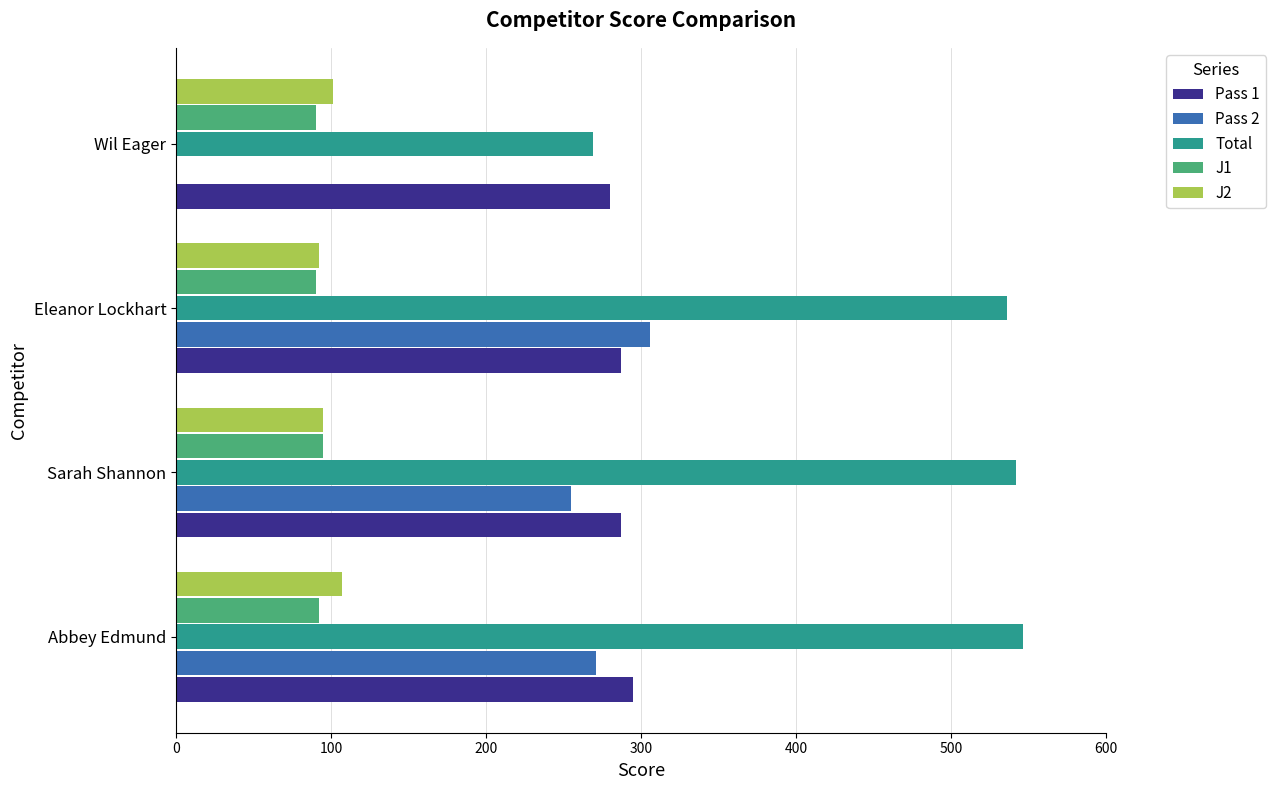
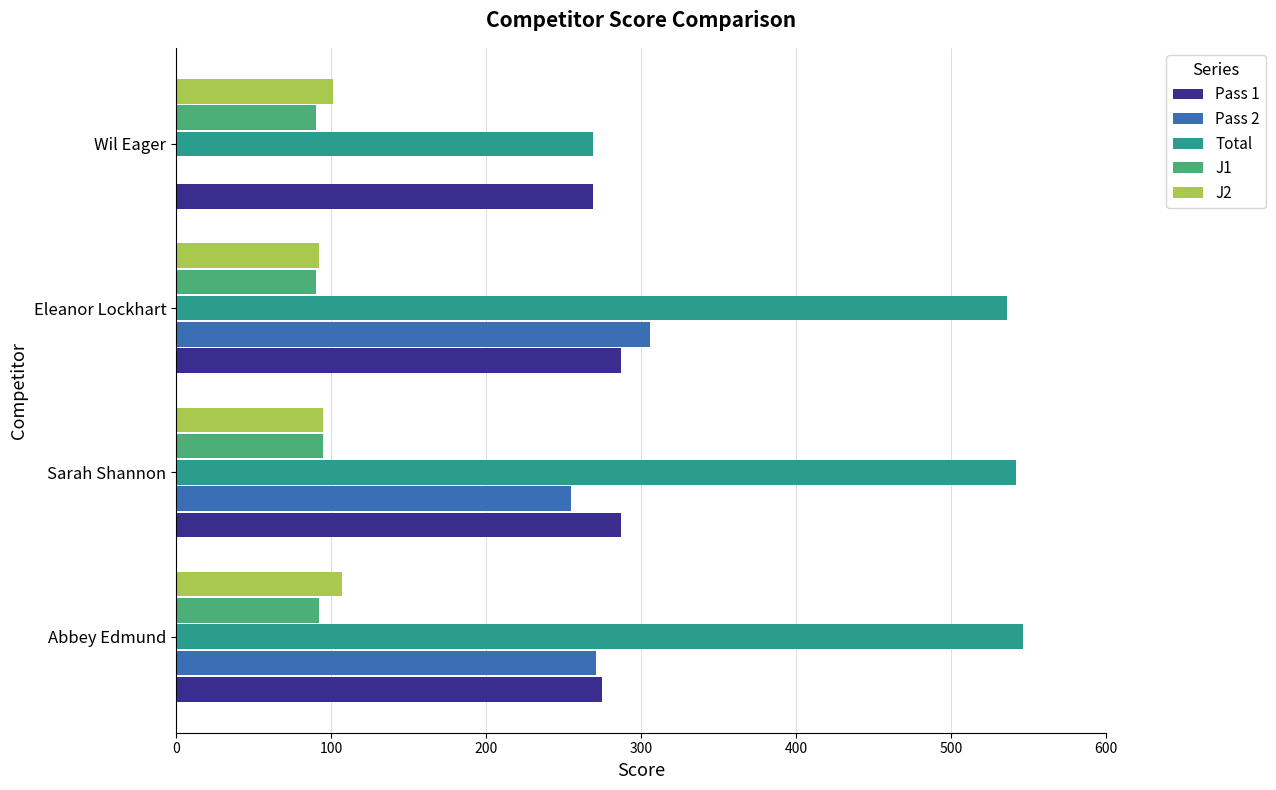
Pass 1, Wil Eager: 280 -> 269
Pass 1, Abbey Edmund: 295 -> 275
